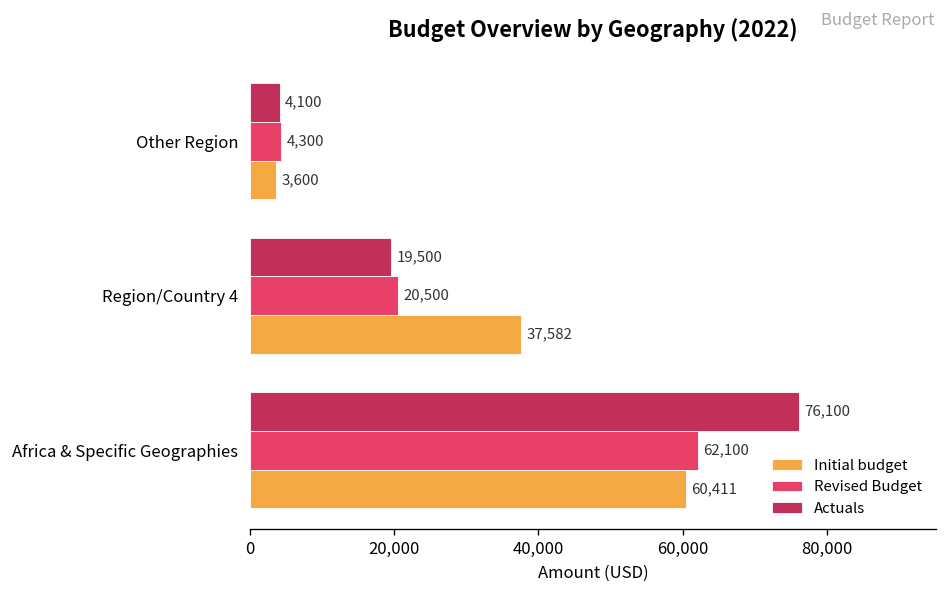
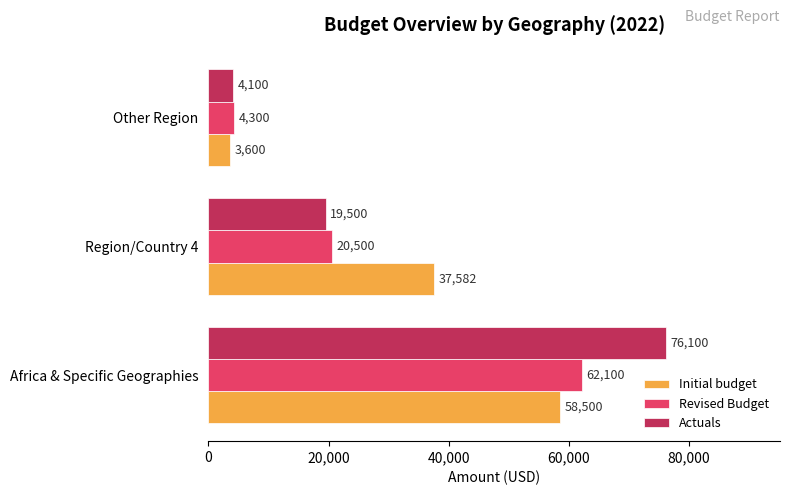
Initial budget, Africa & Specific Geographies: 60,411 -> 58,500
